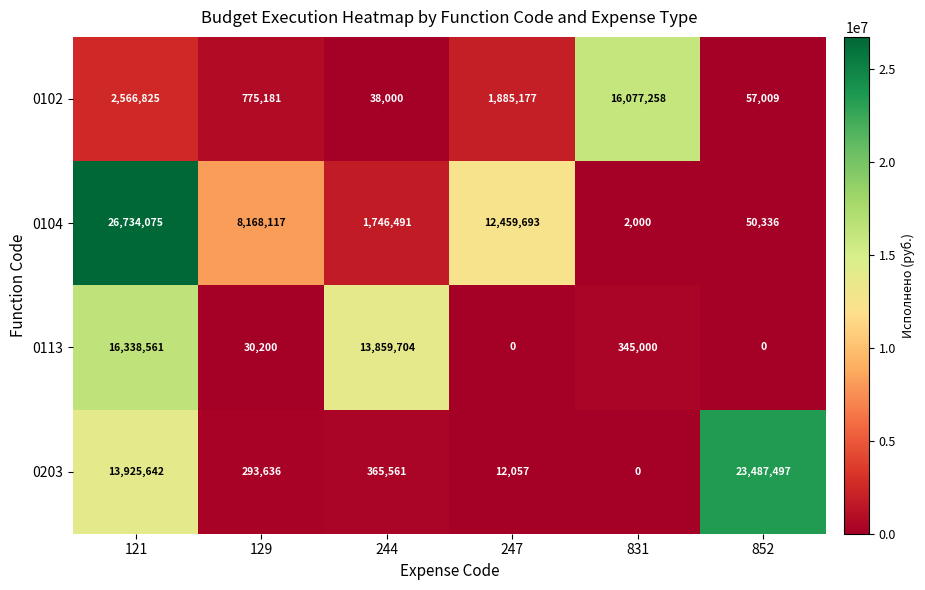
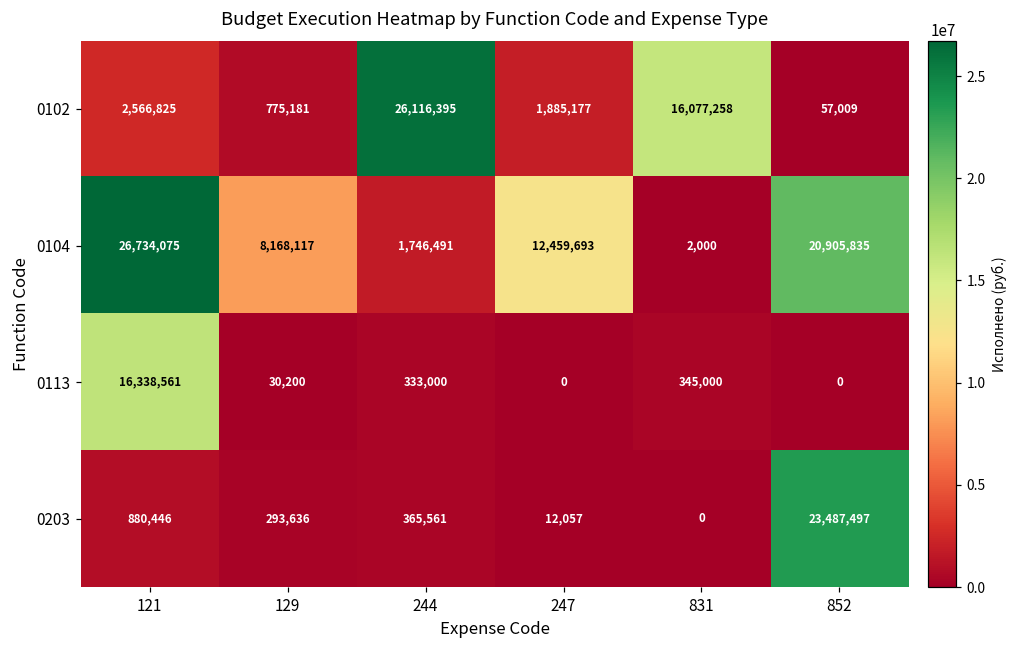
0102, 244: 38,000 -> 26,116,395
0104, 852: 50,336 -> 20,905,835
0113, 244: 13,859,704 -> 333,000
0203, 121: 13,925,642 -> 880,446
